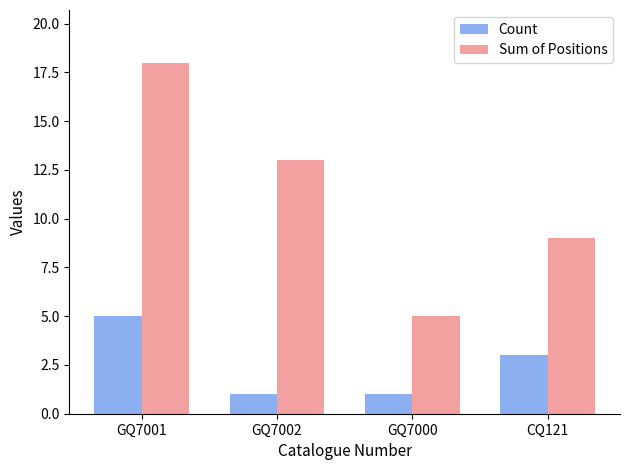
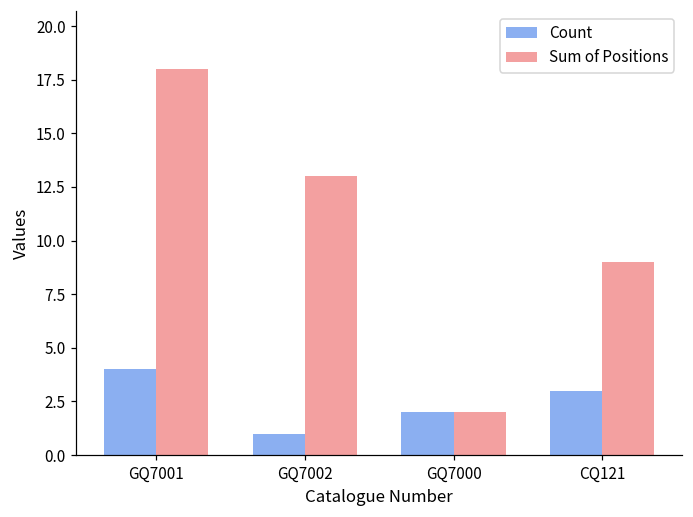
Count, GQ7001: 5 -> 4
Count, GQ7000: 1 -> 2
Sum of Positions, GQ7000: 5 -> 2
